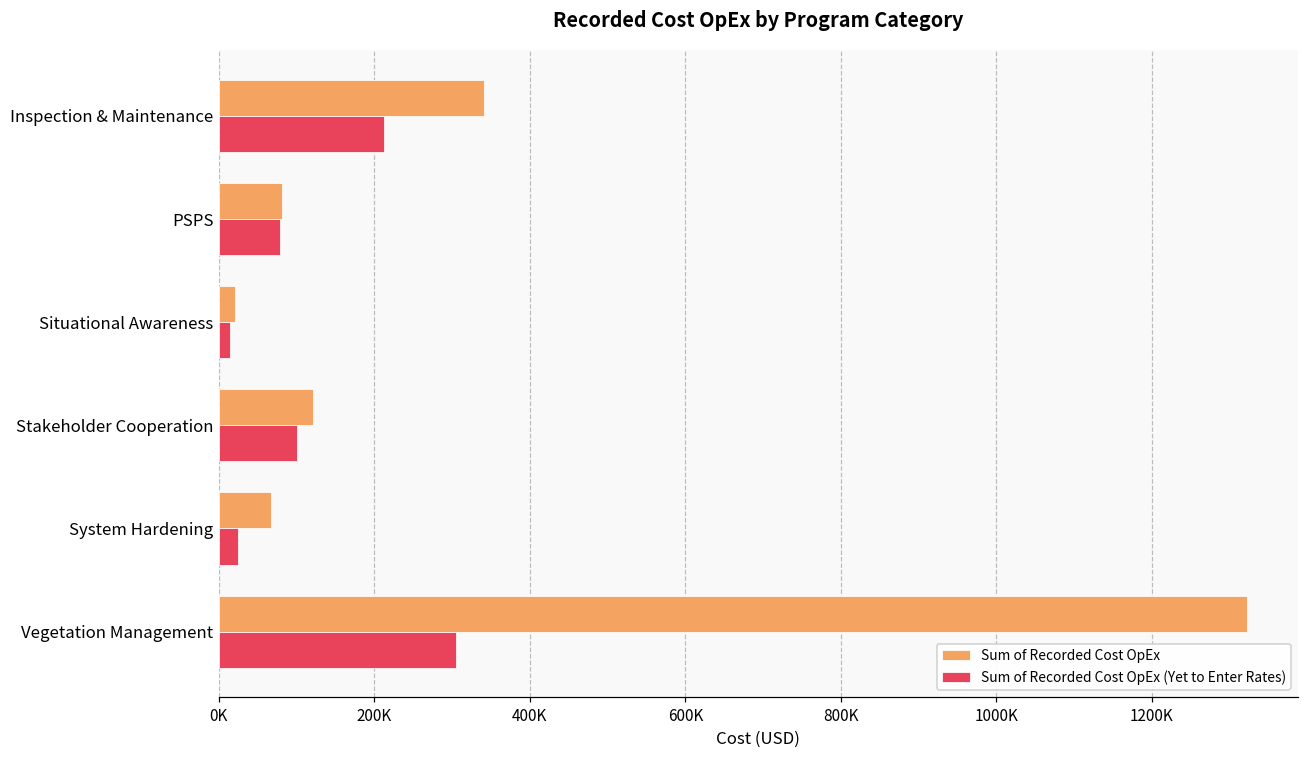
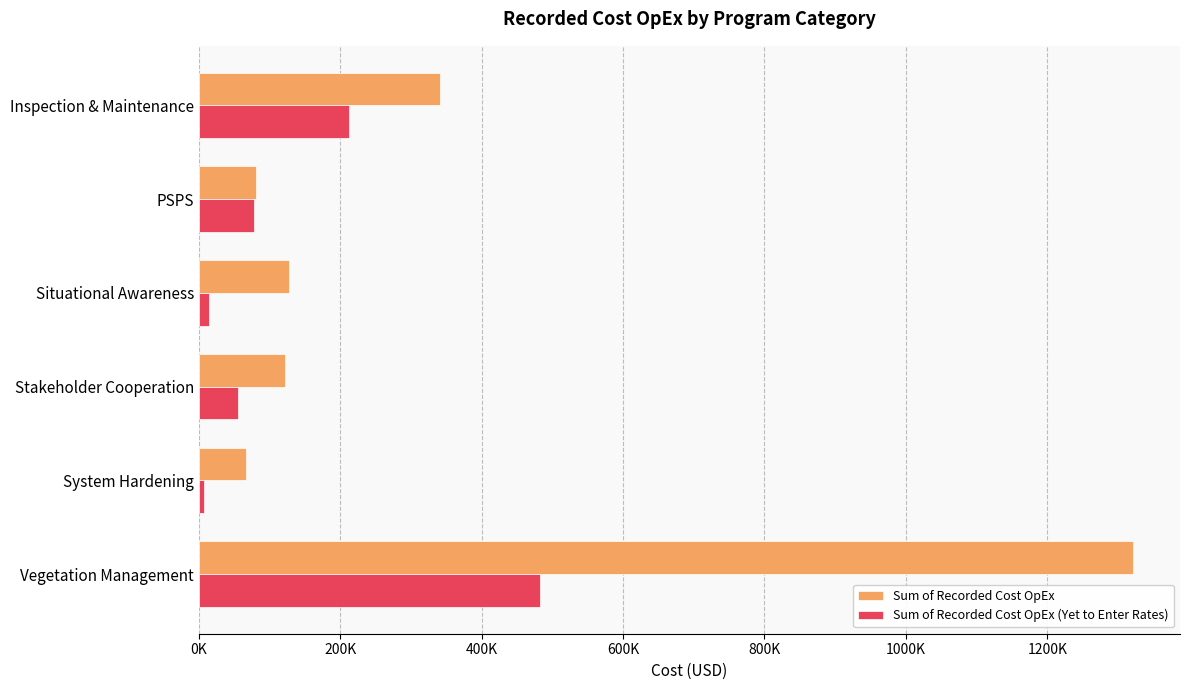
Sum of Recorded Cost OpEx, Situational Awareness: 20000 -> 130000
Sum of Recorded Cost OpEx (Yet to Enter Rates), Stakeholder Cooperation: 100000 -> 50000
Sum of Recorded Cost OpEx (Yet to Enter Rates), System Hardening: 20000 -> 10000
Sum of Recorded Cost OpEx (Yet to Enter Rates), Vegetation Management: 310000 -> 480000
